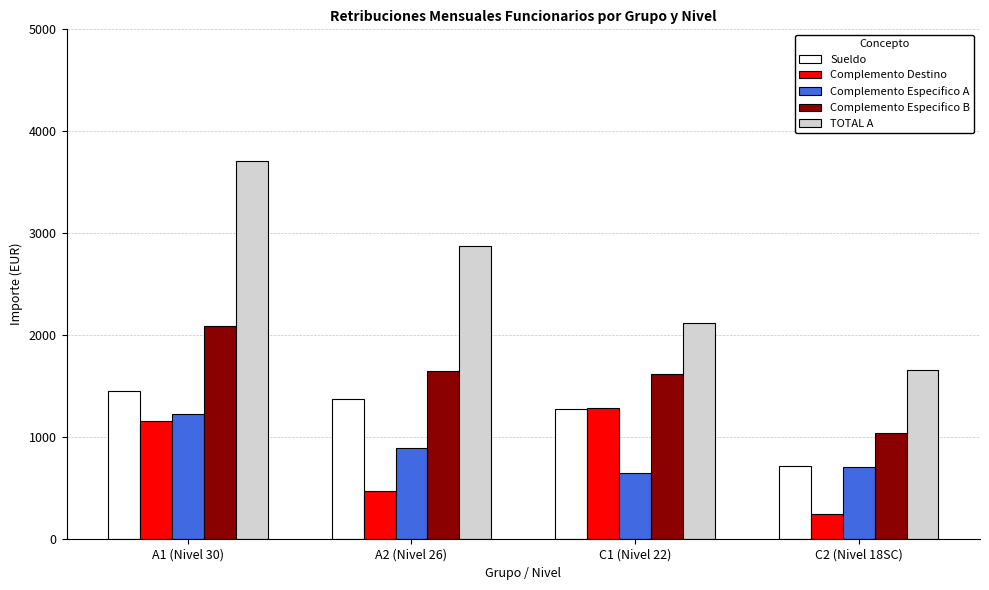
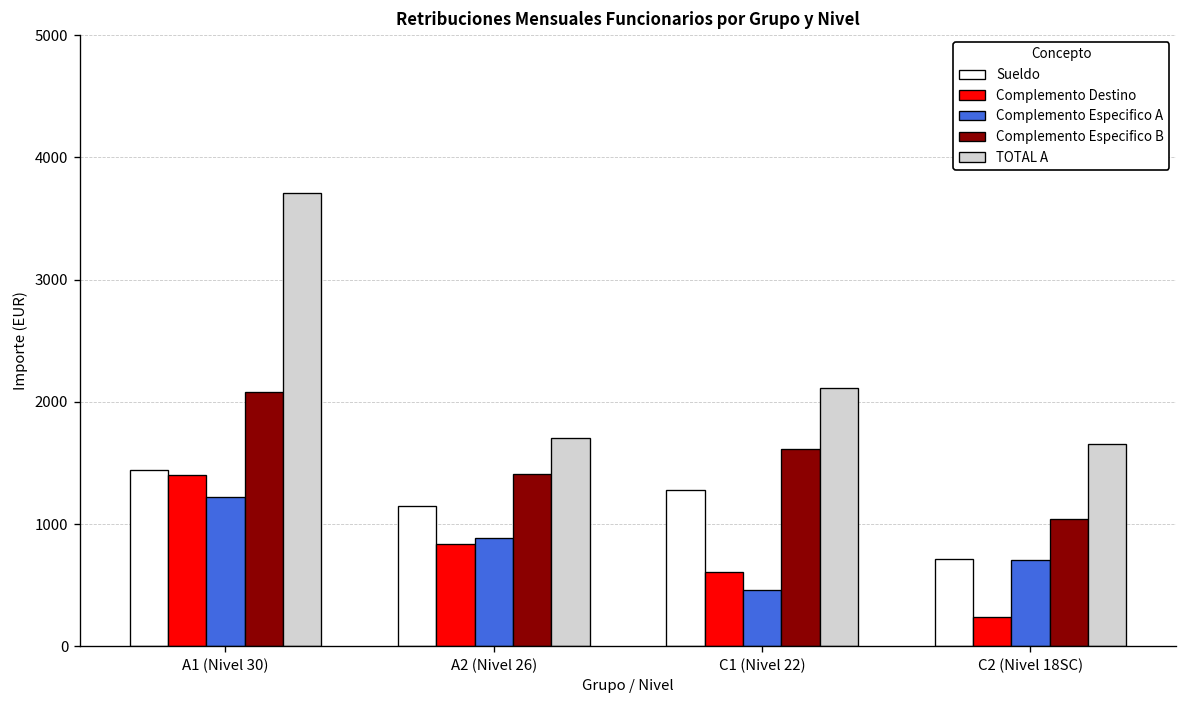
Complemento Destino, A1 (Nivel 30): 1160 -> 1410
Sueldo, A2 (Nivel 26): 1380 -> 1150
Complemento Destino, A2 (Nivel 26): 470 -> 840
Complemento Especifico B, A2 (Nivel 26): 1650 -> 1410
TOTAL A, A2 (Nivel 26): 2870 -> 1700
Complemento Destino, C1 (Nivel 22): 1280 -> 610
Complemento Especifico A, C1 (Nivel 22): 640 -> 460
